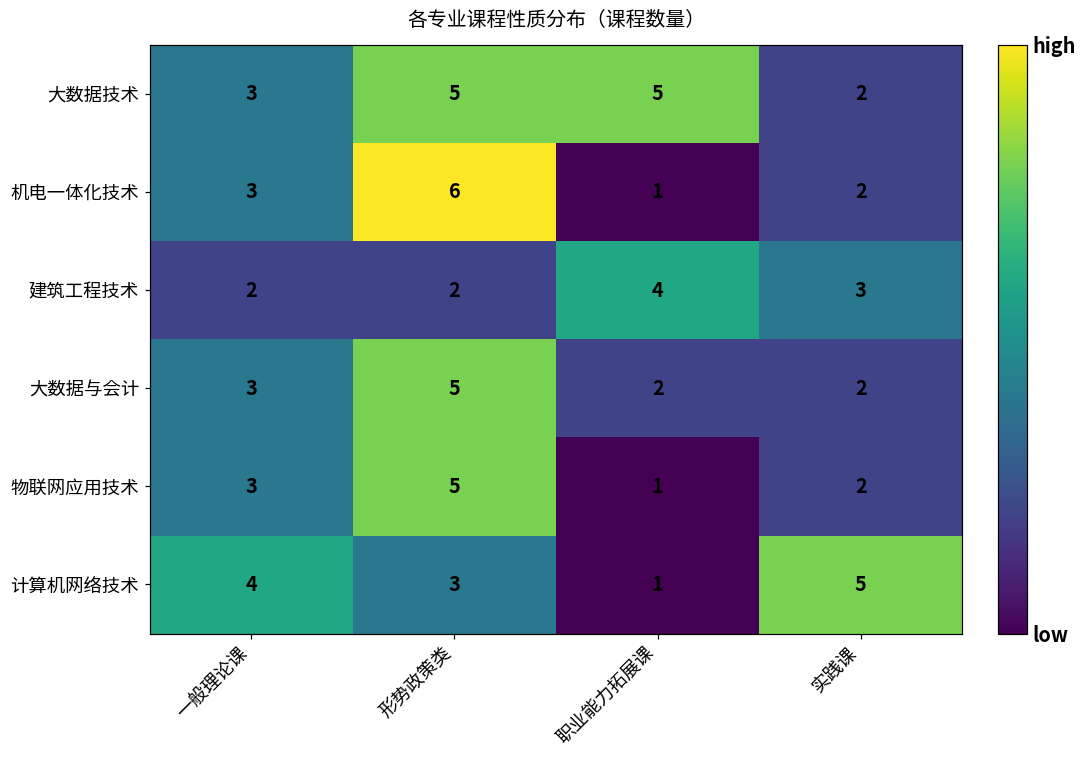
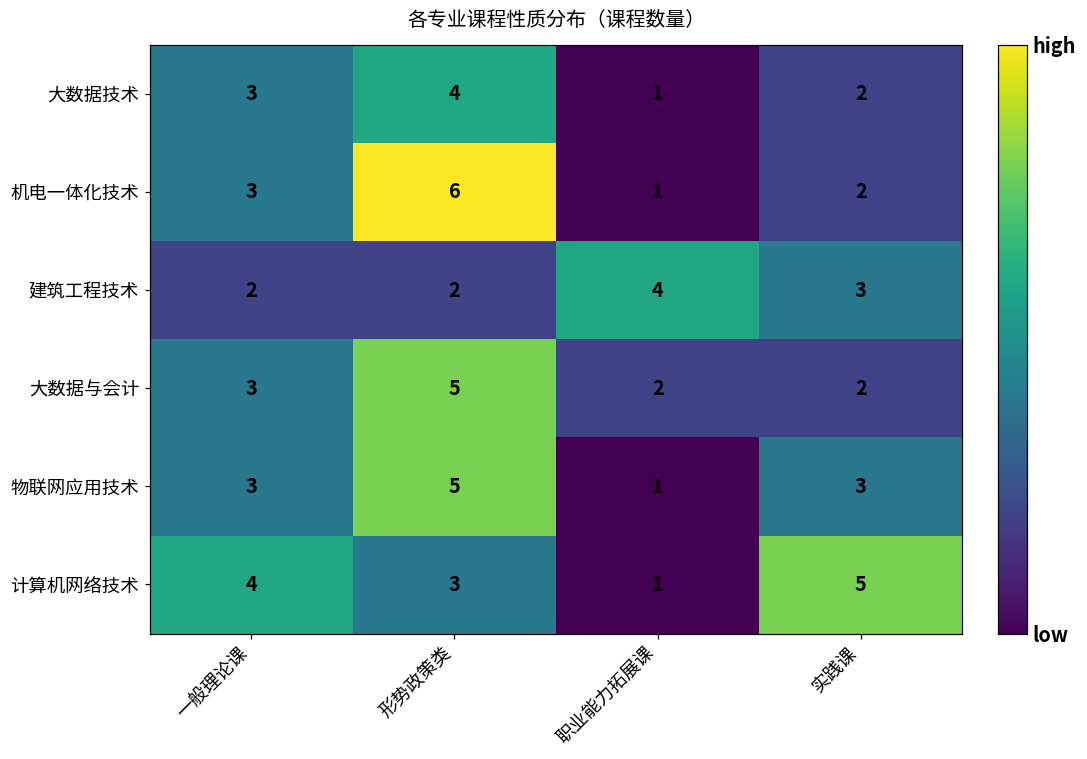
大数据技术, 形势政策类: 5 -> 4
大数据技术, 职业能力拓展课: 5 -> 1
物联网应用技术, 实践课: 2 -> 3
